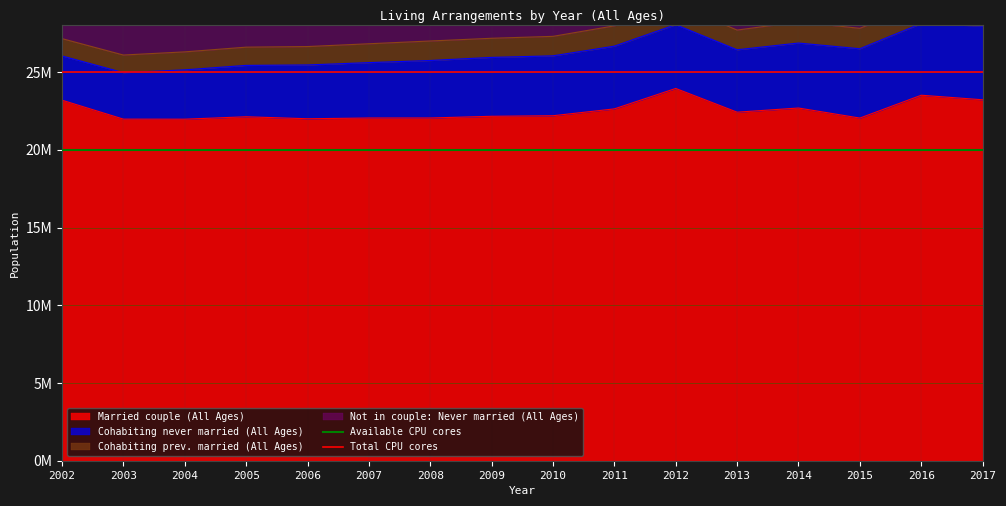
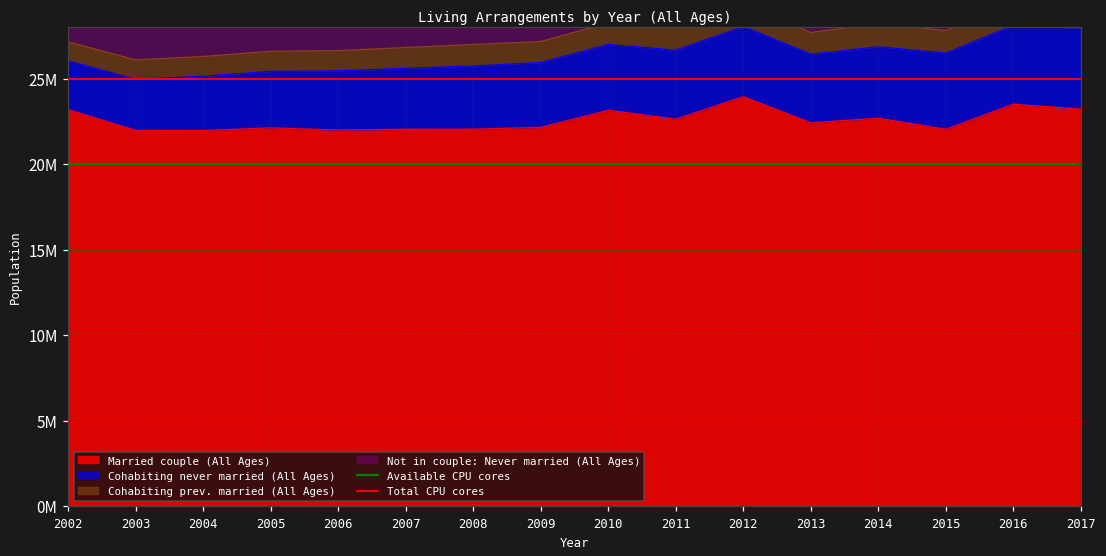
Married couple (All Ages), 2010: 22200000 -> 23200000
